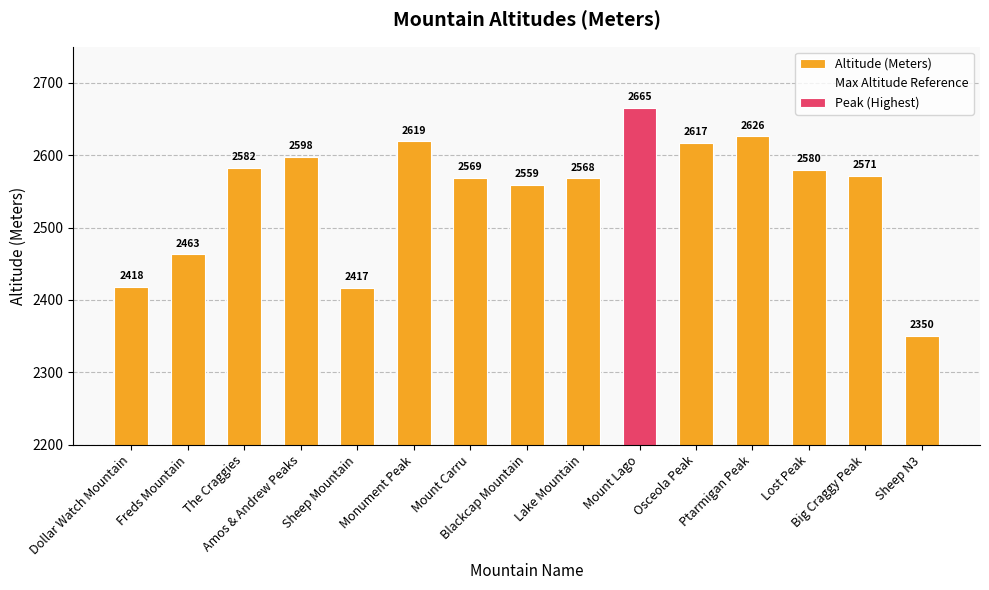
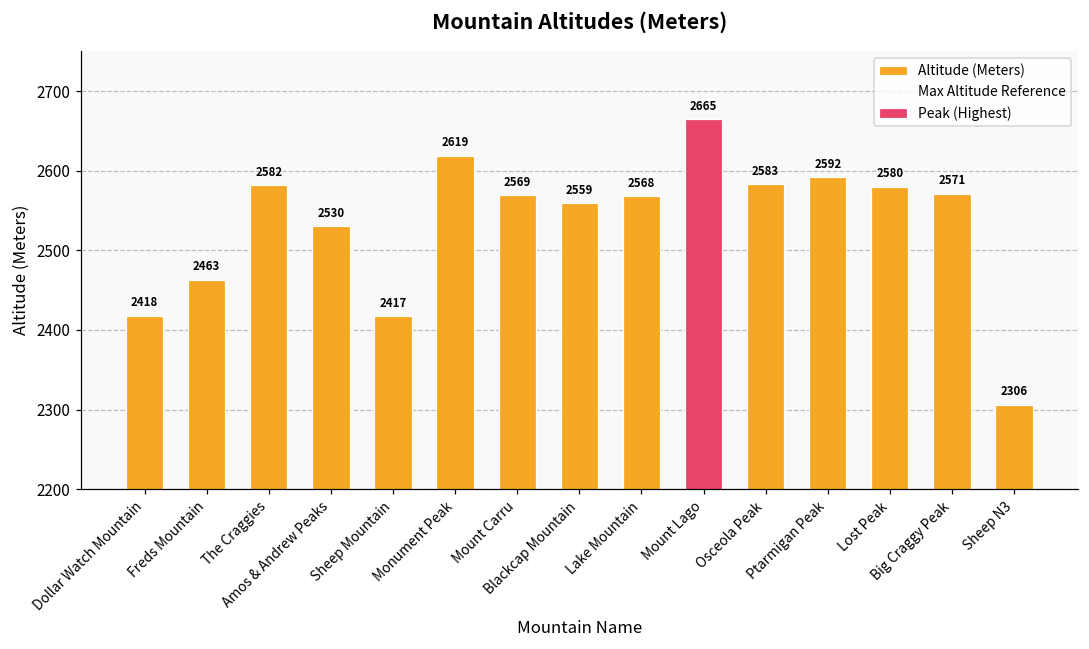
Altitude (Meters), Amos & Andrew Peaks: 2598 -> 2530
Altitude (Meters), Osceola Peak: 2617 -> 2583
Altitude (Meters), Ptarmigan Peak: 2626 -> 2592
Altitude (Meters), Sheep N3: 2350 -> 2306
